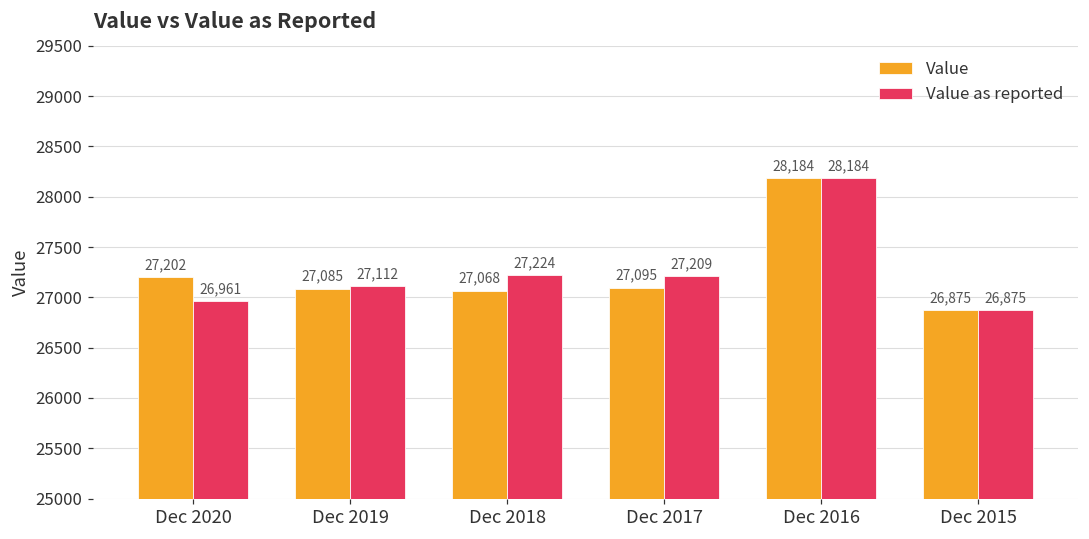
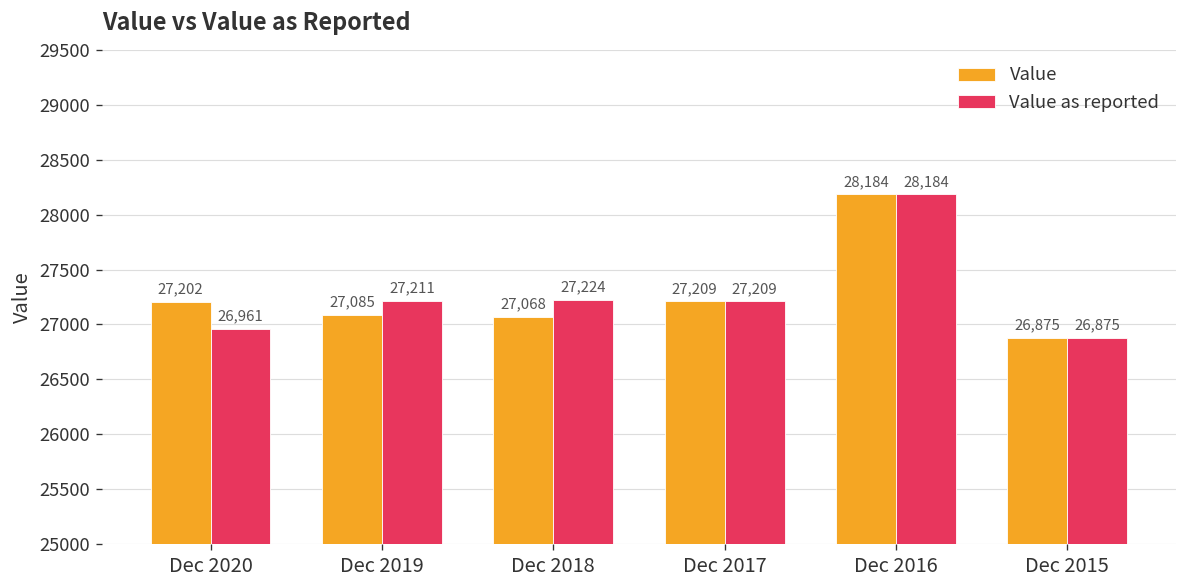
Value as reported, Dec 2019: 27,112 -> 27,211
Value, Dec 2017: 27,095 -> 27,209
